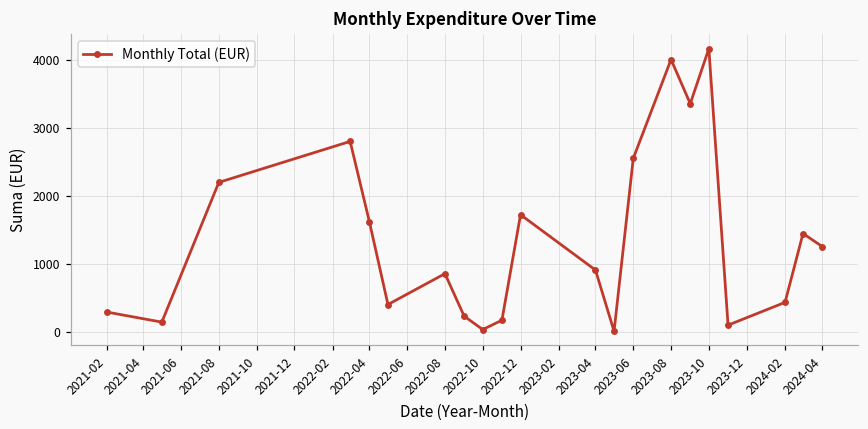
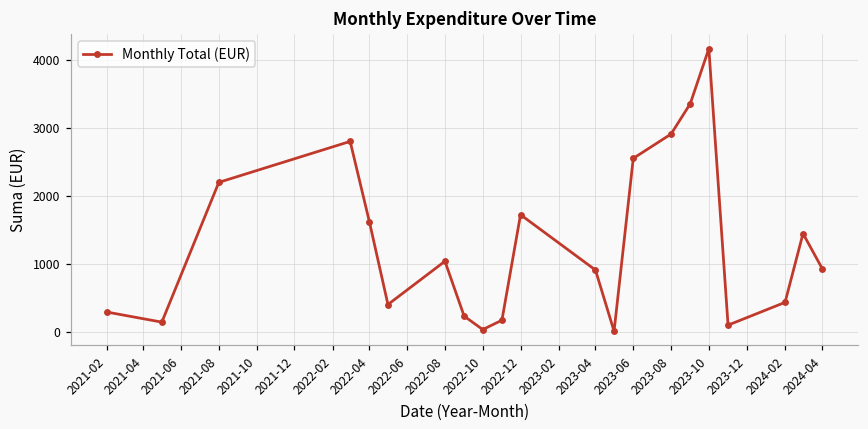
2022-08: 900 -> 1000
2023-08: 4000 -> 2900
2024-04: 1300 -> 900
